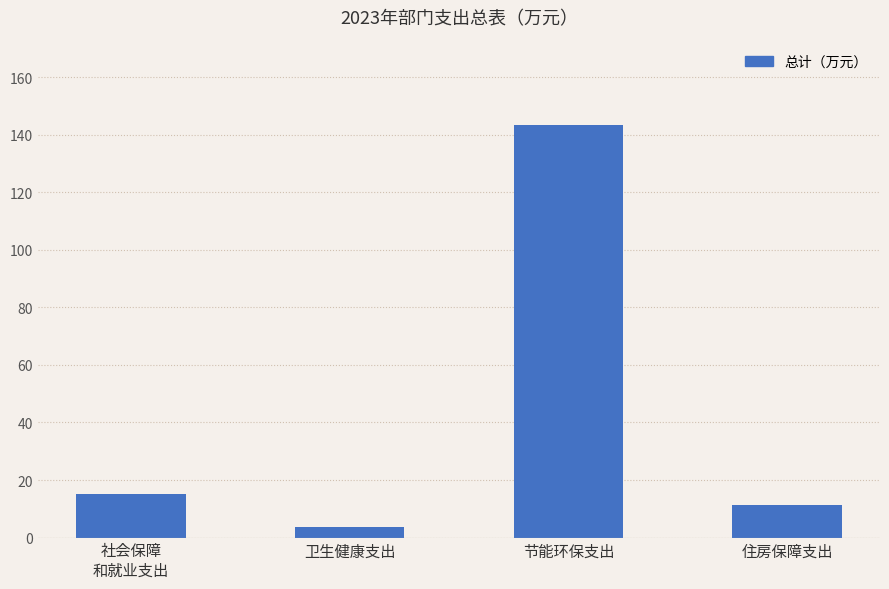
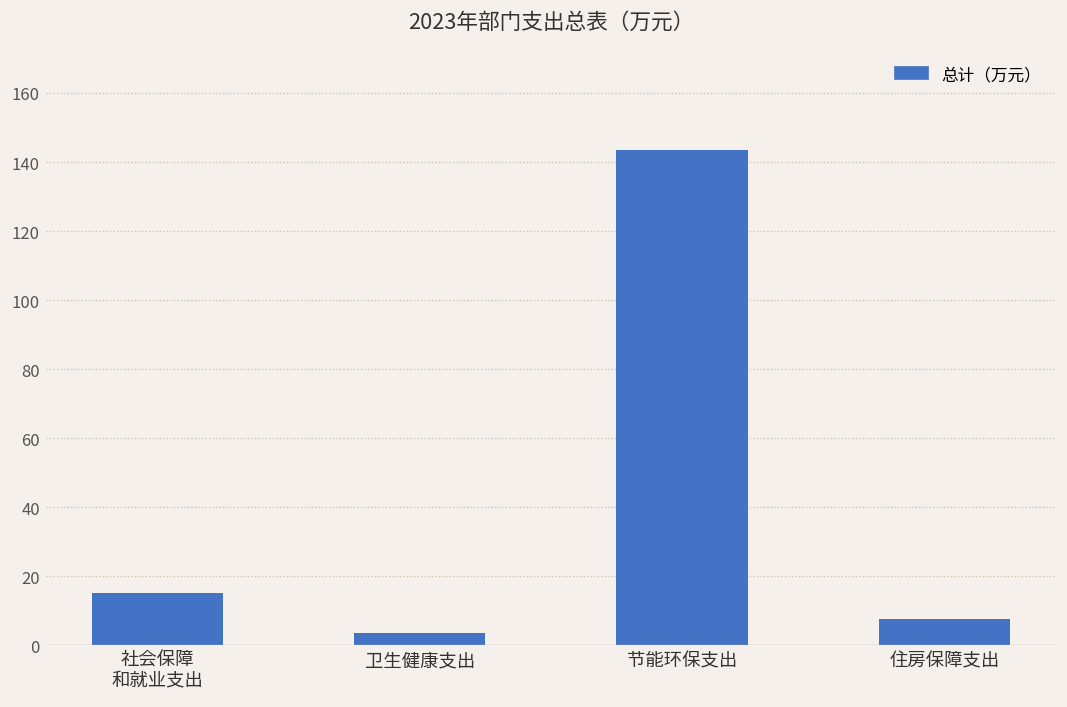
住房保障支出: 11 -> 8
